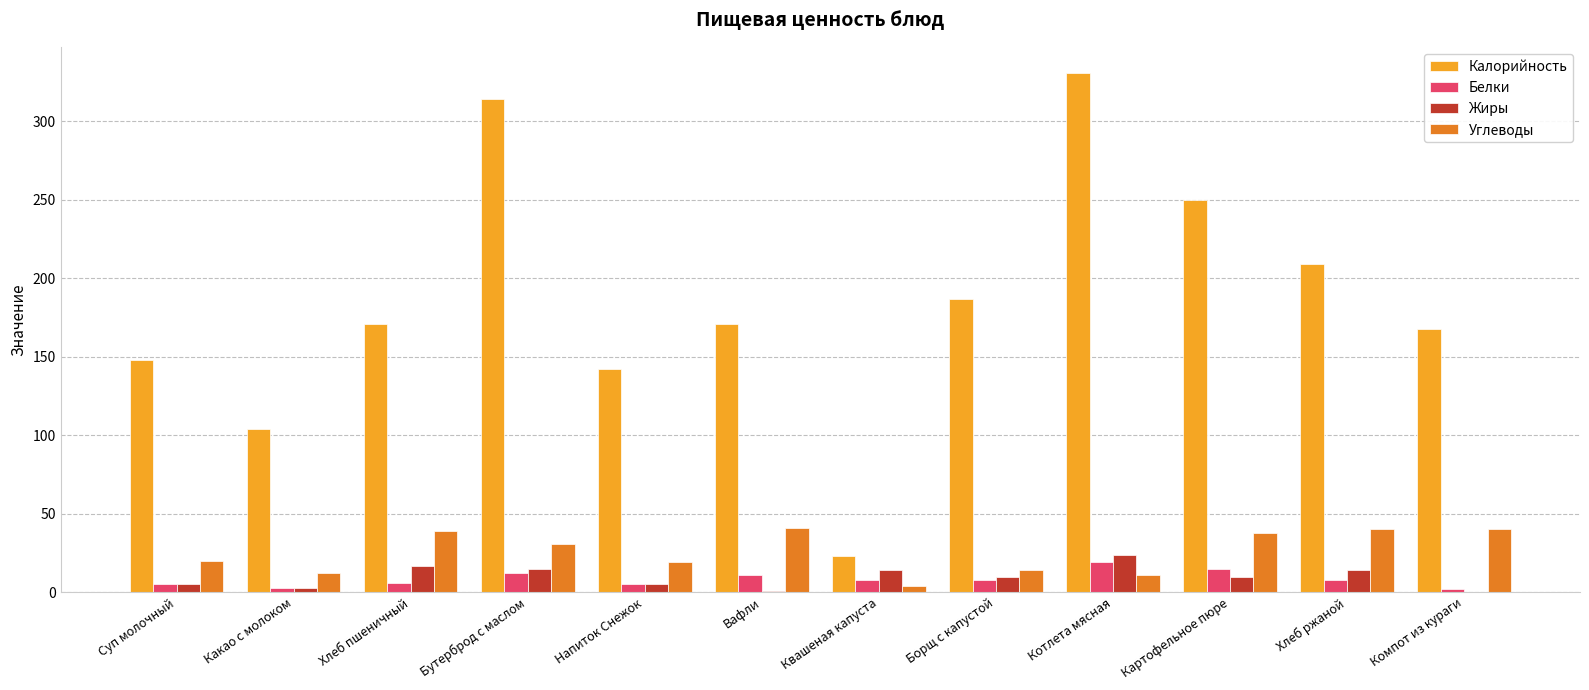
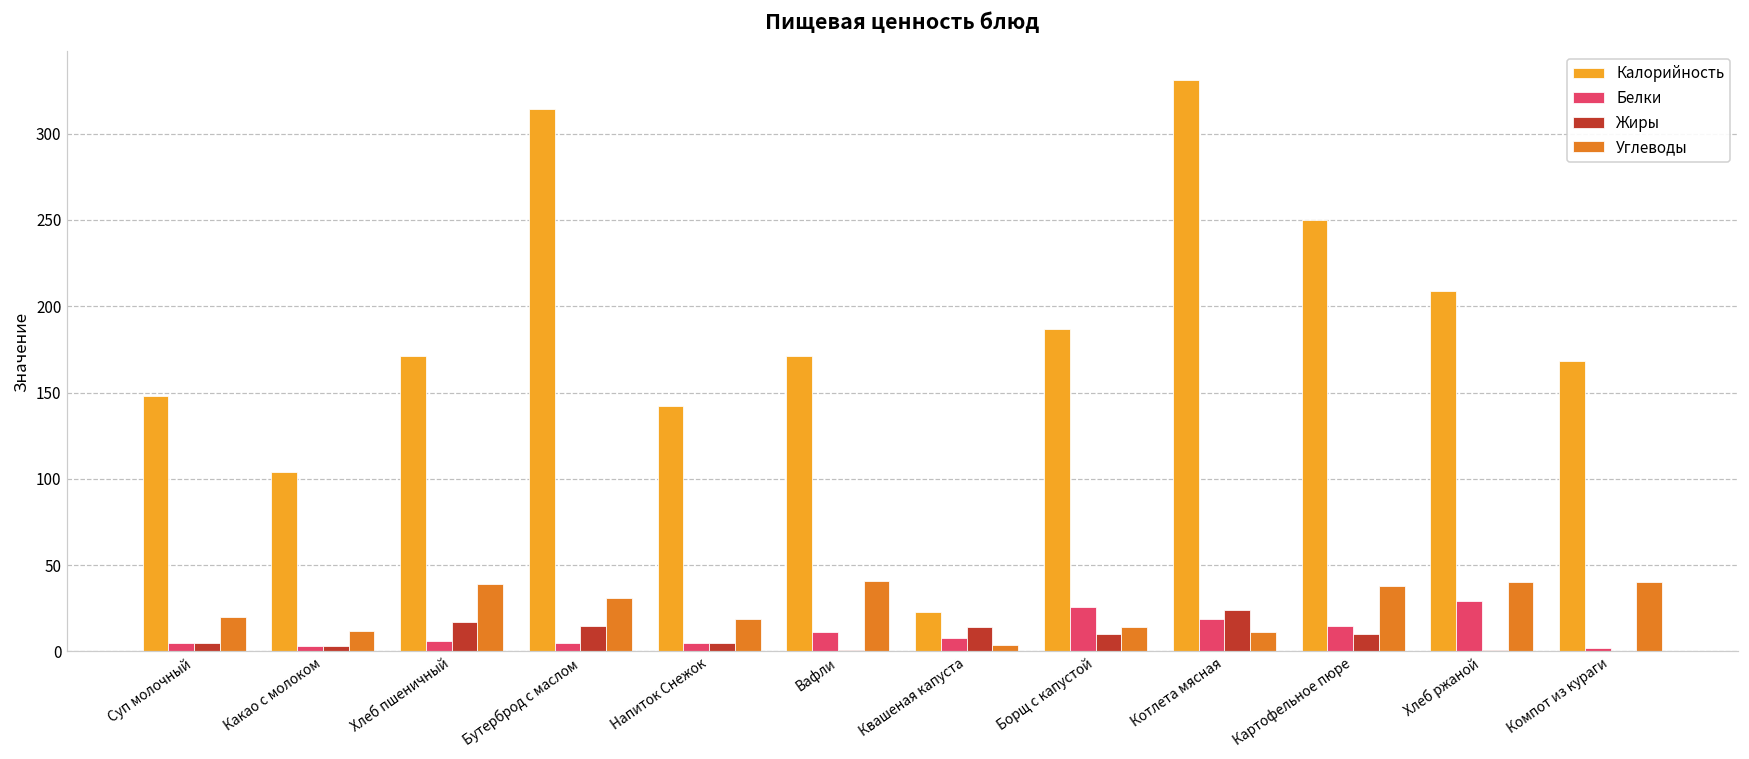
Белки, Бутерброд с маслом: 12 -> 5
Белки, Борщ с капустой: 8 -> 26
Белки, Хлеб ржаной: 8 -> 29
Жиры, Хлеб ржаной: 14 -> 1
